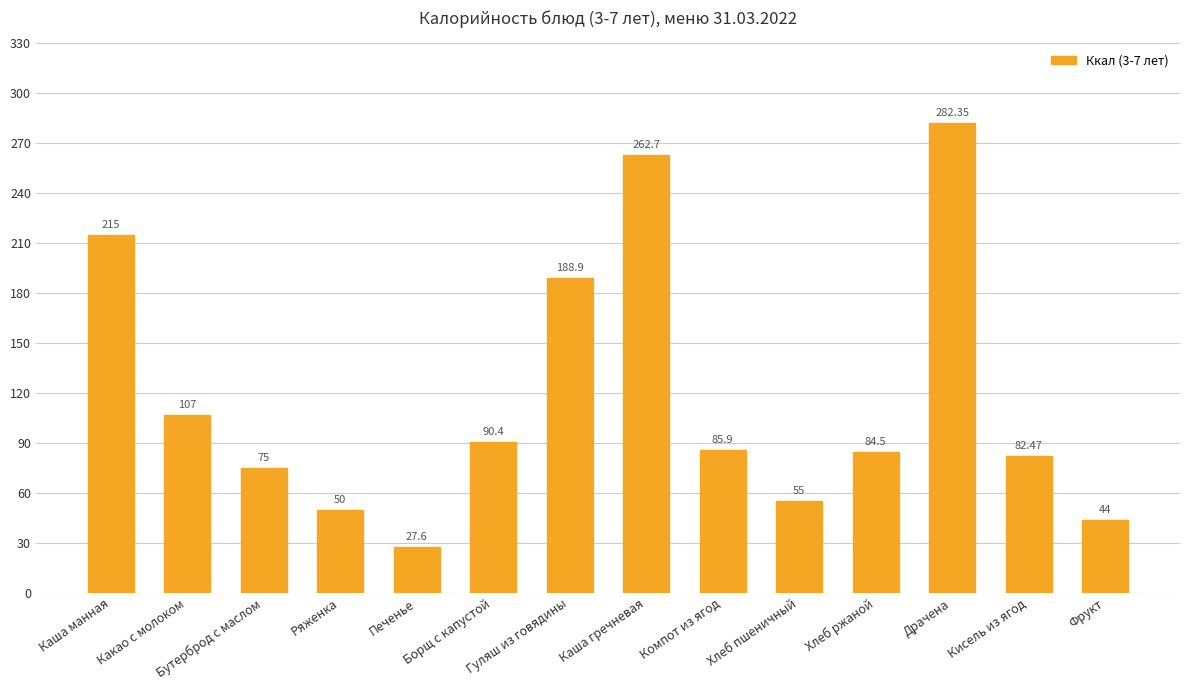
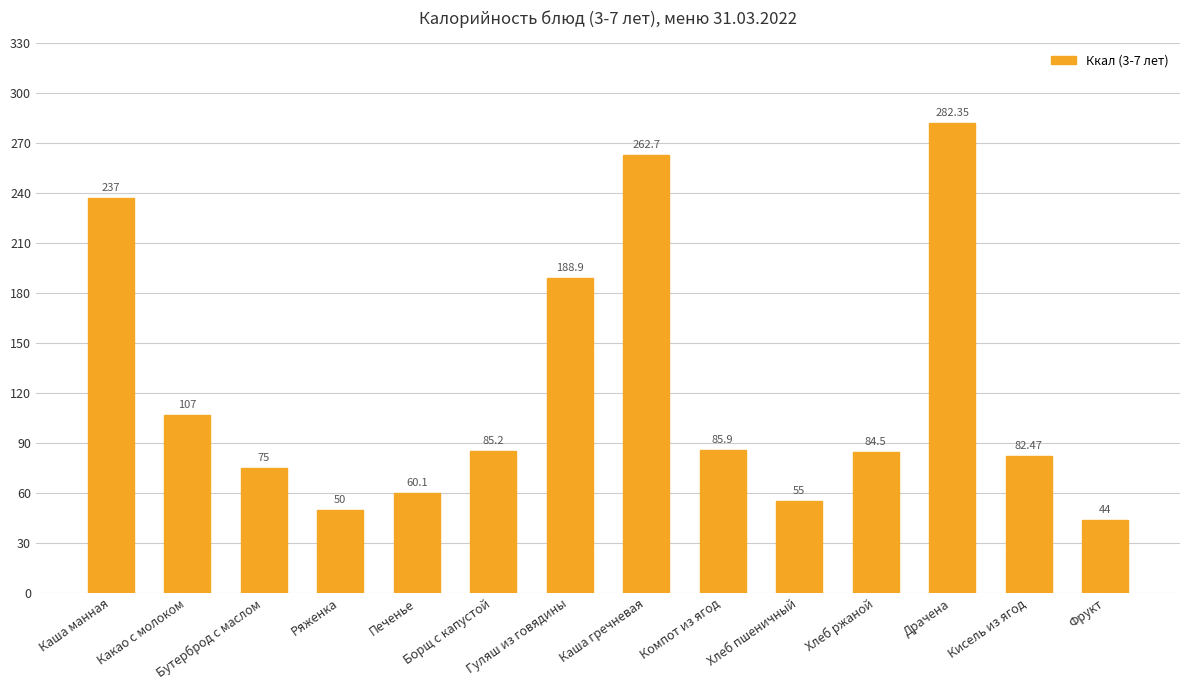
Каша манная: 215 -> 237
Печенье: 27.6 -> 60.1
Борщ с капустой: 90.4 -> 85.2
